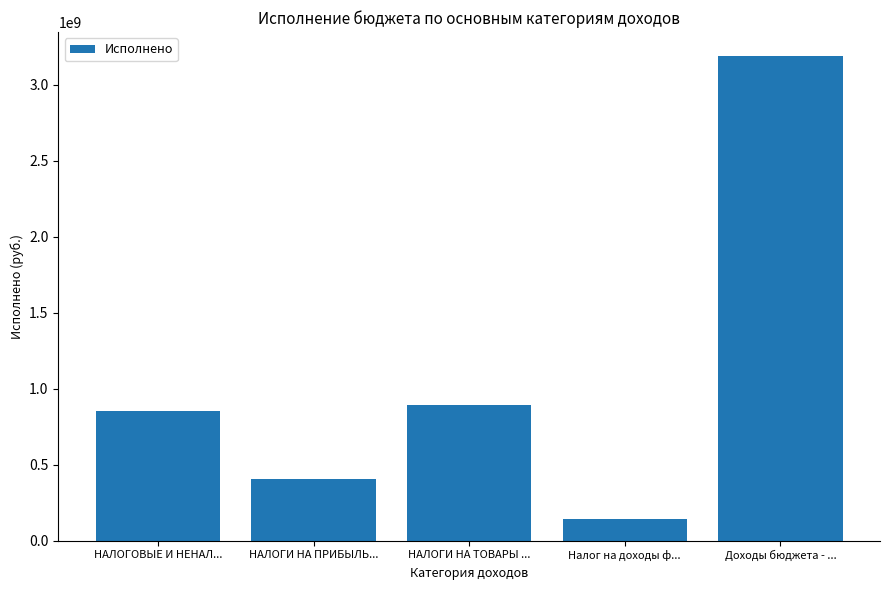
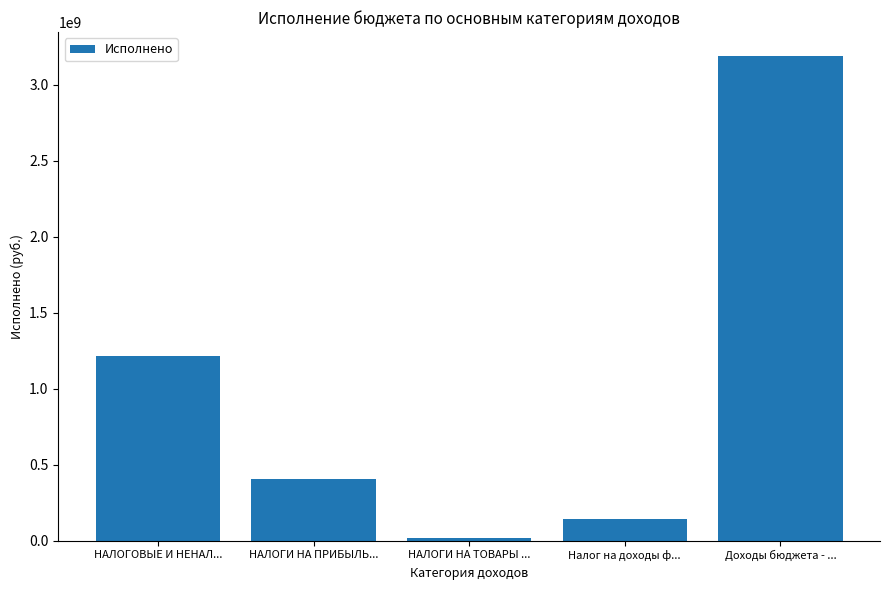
НАЛОГОВЫЕ И НЕНАЛ...: 850000000 -> 1220000000
НАЛОГИ НА ТОВАРЫ ...: 890000000 -> 10000000
